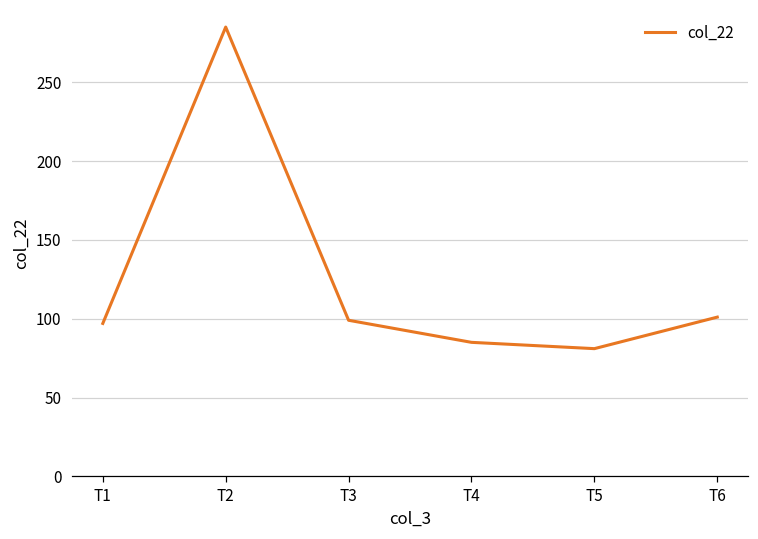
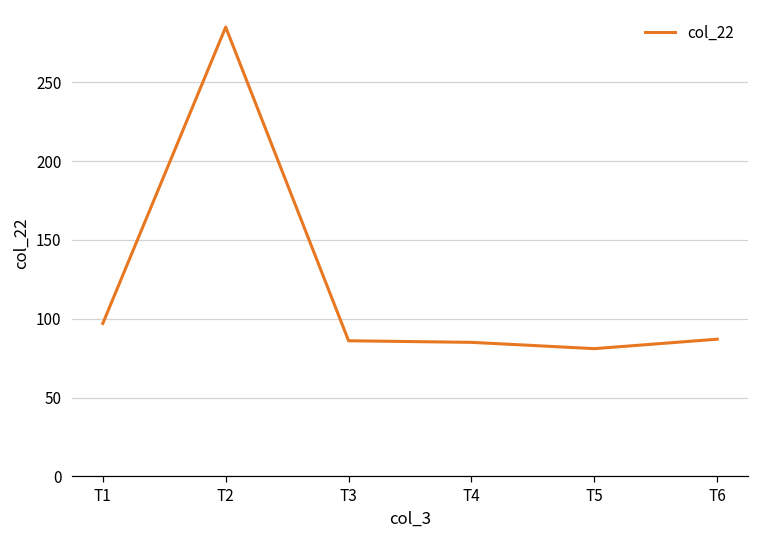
T3: 99 -> 86
T6: 101 -> 87
